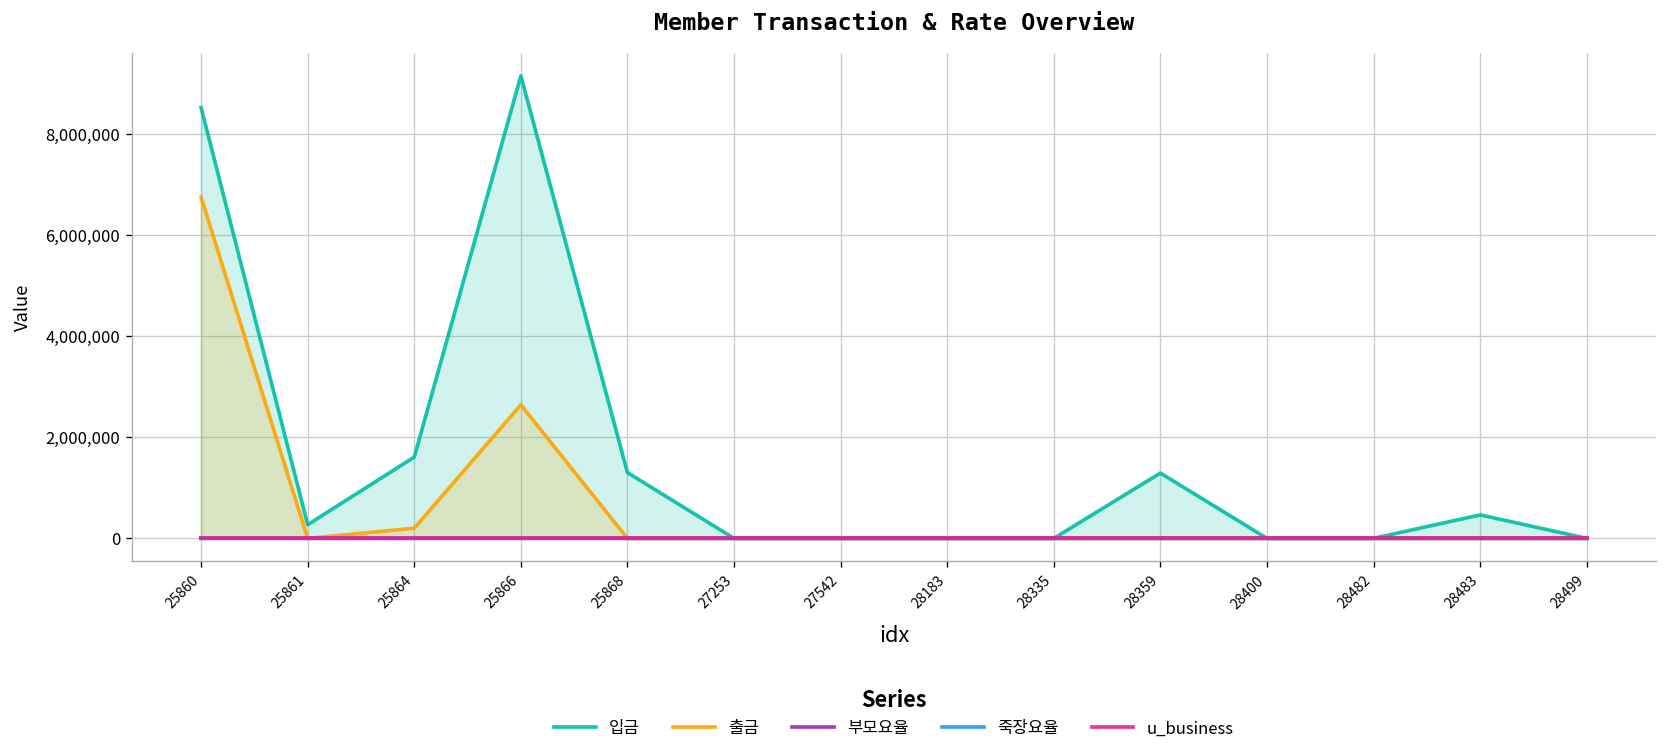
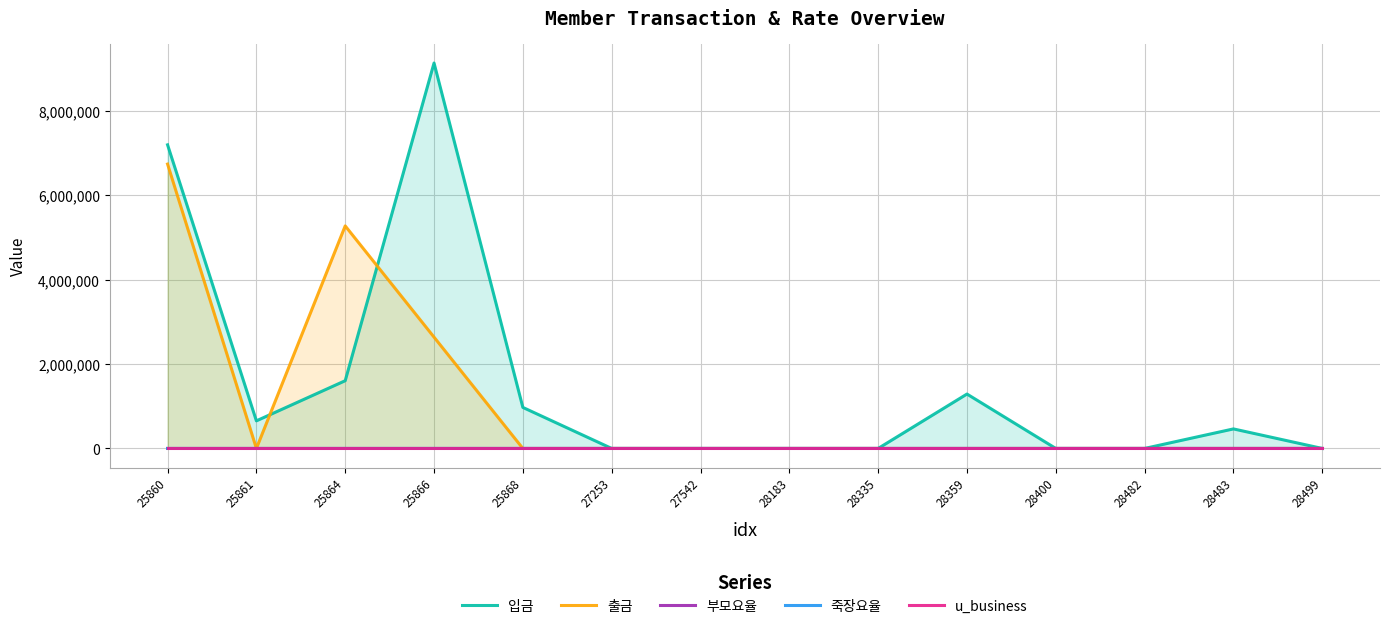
입금, 25860: 8,500,000 -> 7,200,000
입금, 25861: 300,000 -> 700,000
출금, 25864: 200,000 -> 5,300,000
입금, 25868: 1,300,000 -> 1,000,000
